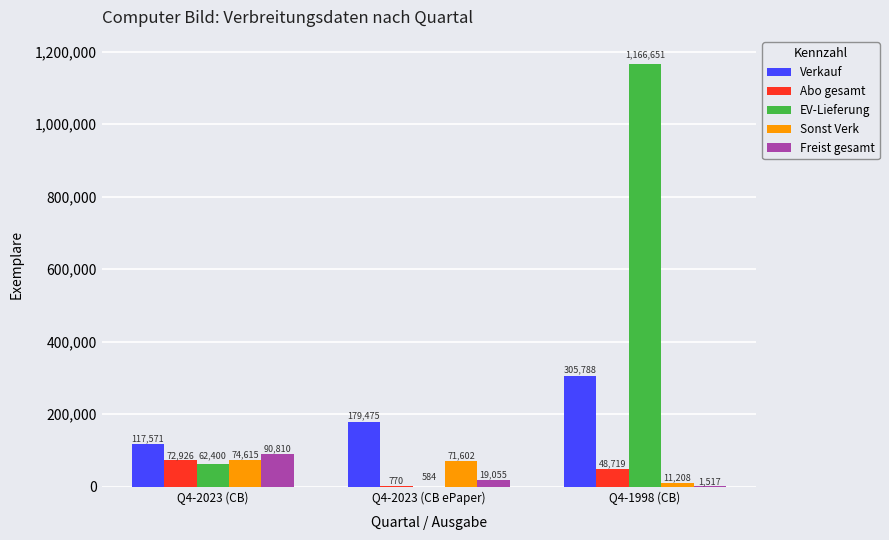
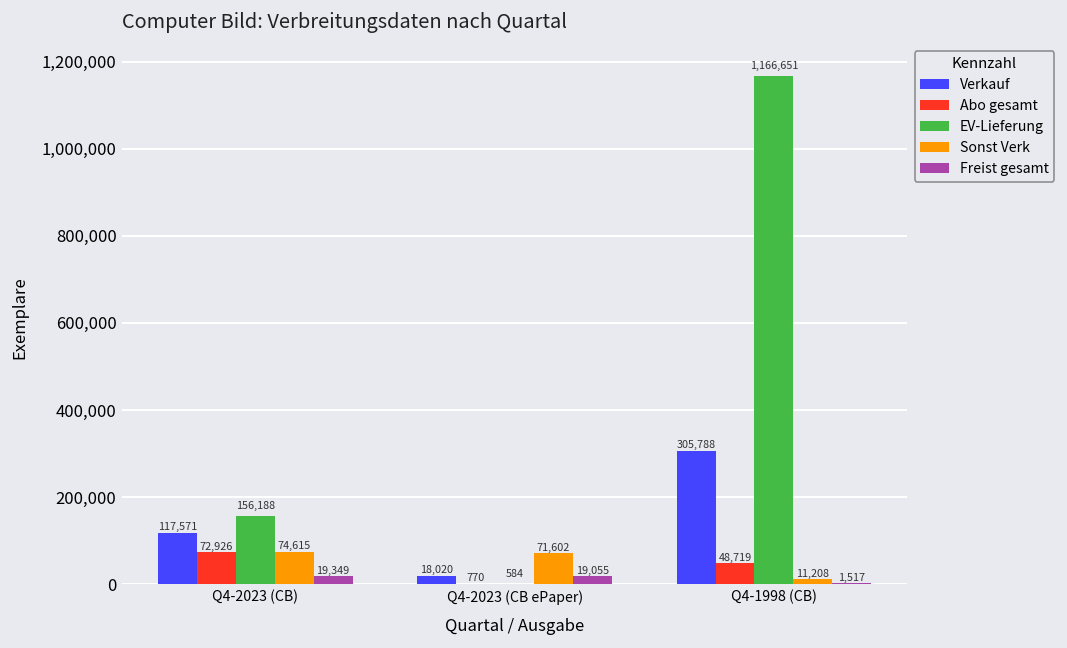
EV-Lieferung, Q4-2023 (CB): 62,400 -> 156,188
Freist gesamt, Q4-2023 (CB): 90,810 -> 19,349
Verkauf, Q4-2023 (CB ePaper): 179,475 -> 18,020
